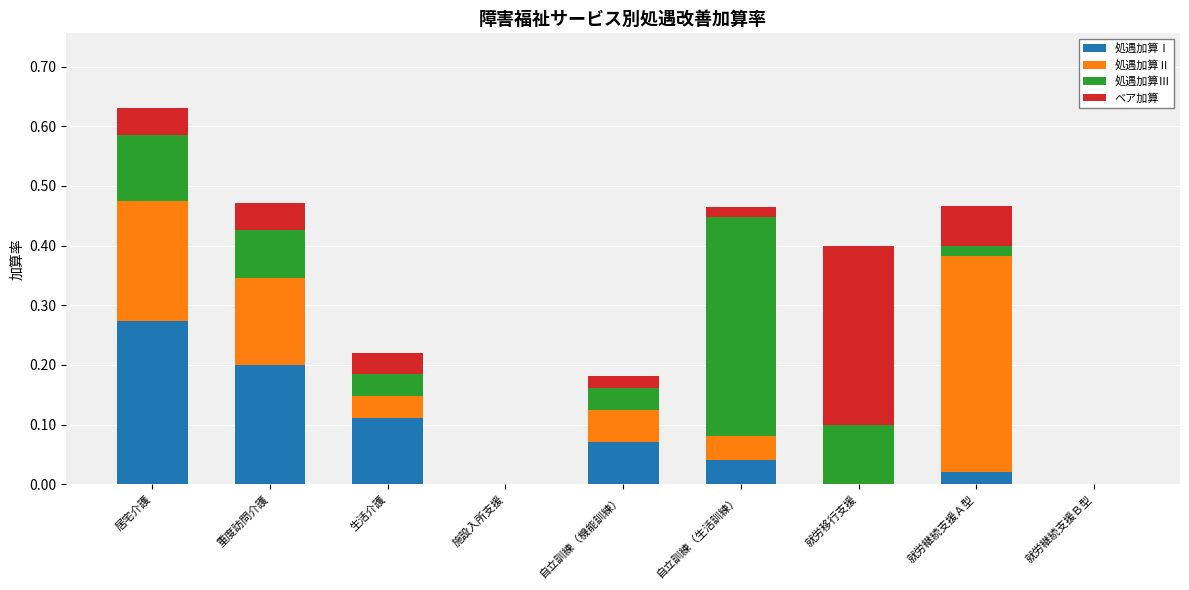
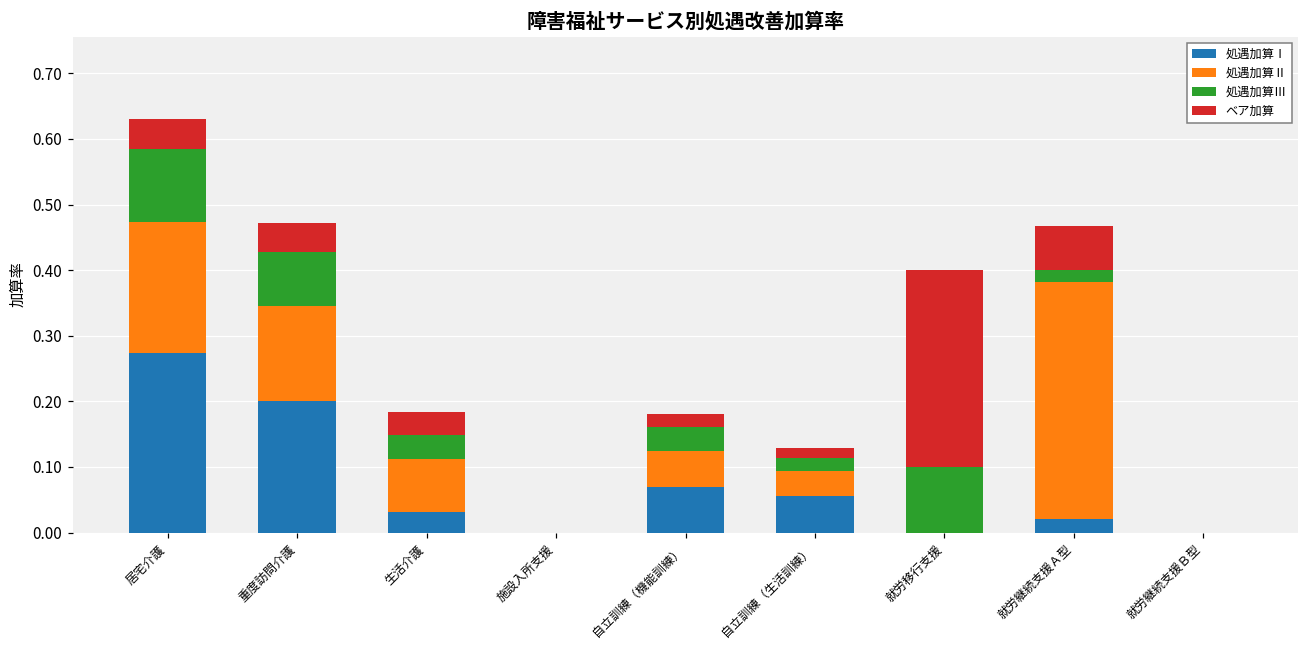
処遇加算Ⅰ, 生活介護: 0.11 -> 0.03
処遇加算Ⅱ, 生活介護: 0.04 -> 0.08
処遇加算Ⅰ, 自立訓練（生活訓練）: 0.04 -> 0.06
処遇加算Ⅲ, 自立訓練（生活訓練）: 0.37 -> 0.02
